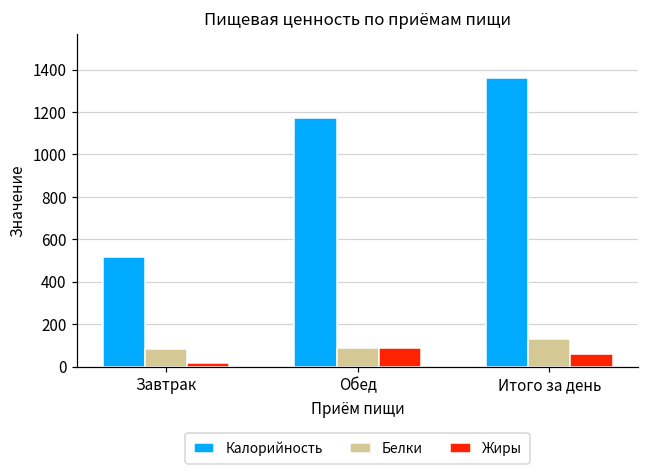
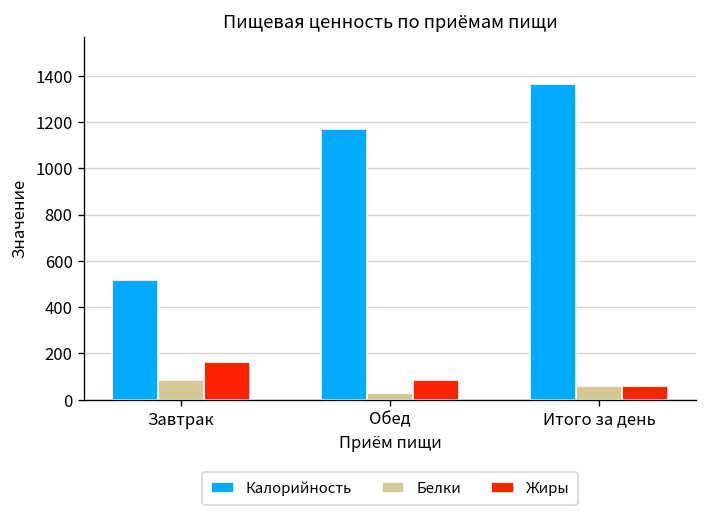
Жиры, Завтрак: 20 -> 160
Белки, Обед: 90 -> 30
Белки, Итого за день: 130 -> 60
